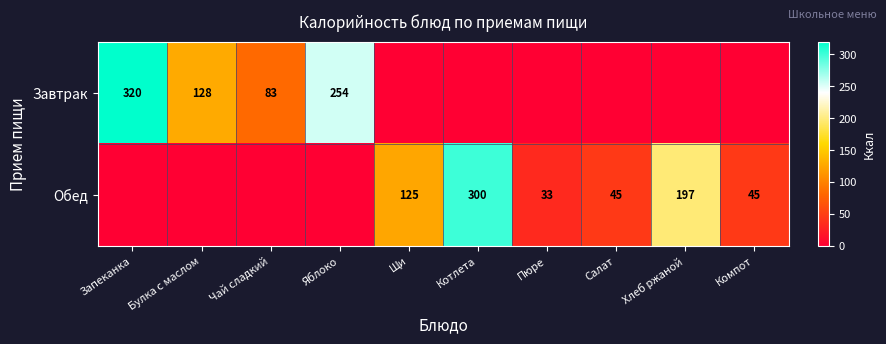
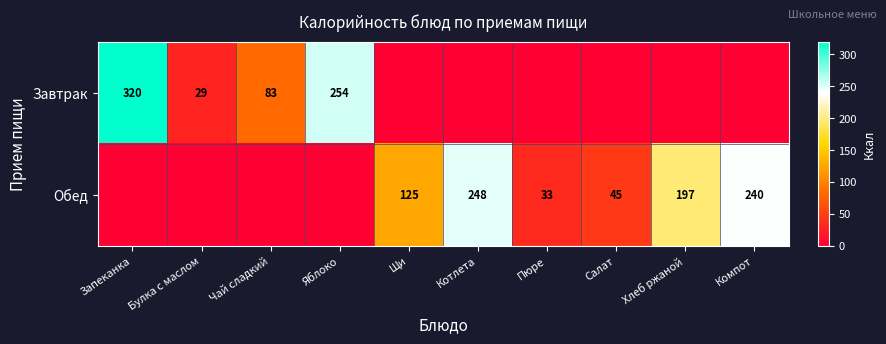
Завтрак, Булка с маслом: 128 -> 29
Обед, Котлета: 300 -> 248
Обед, Компот: 45 -> 240
